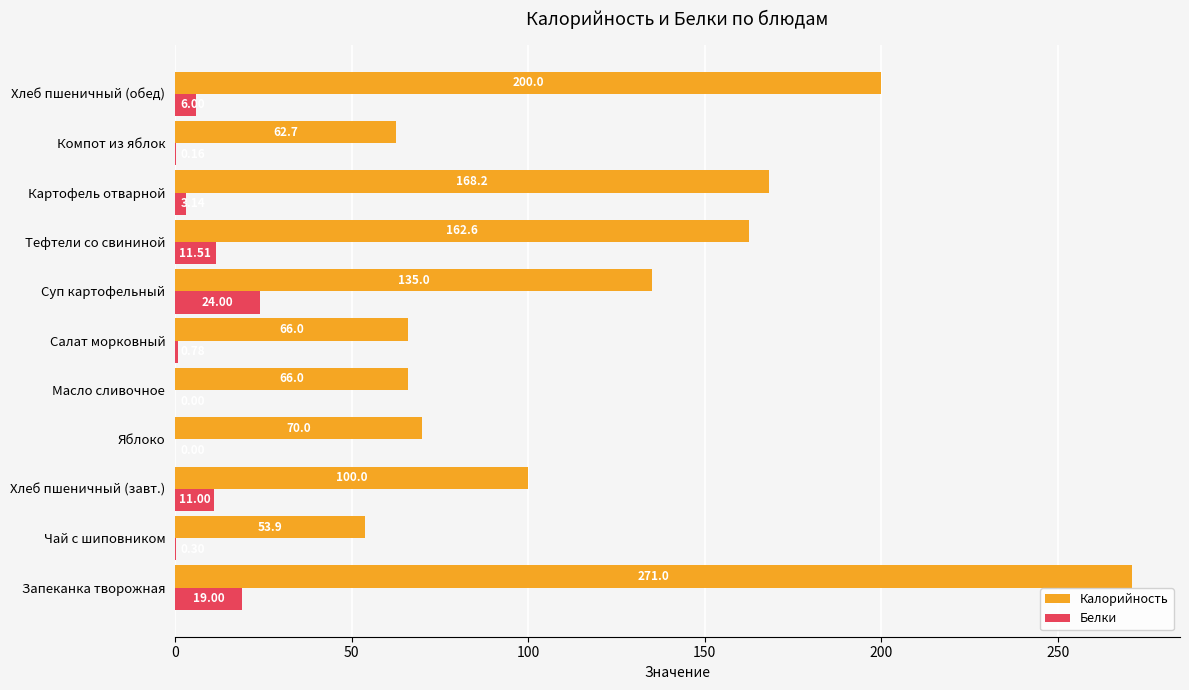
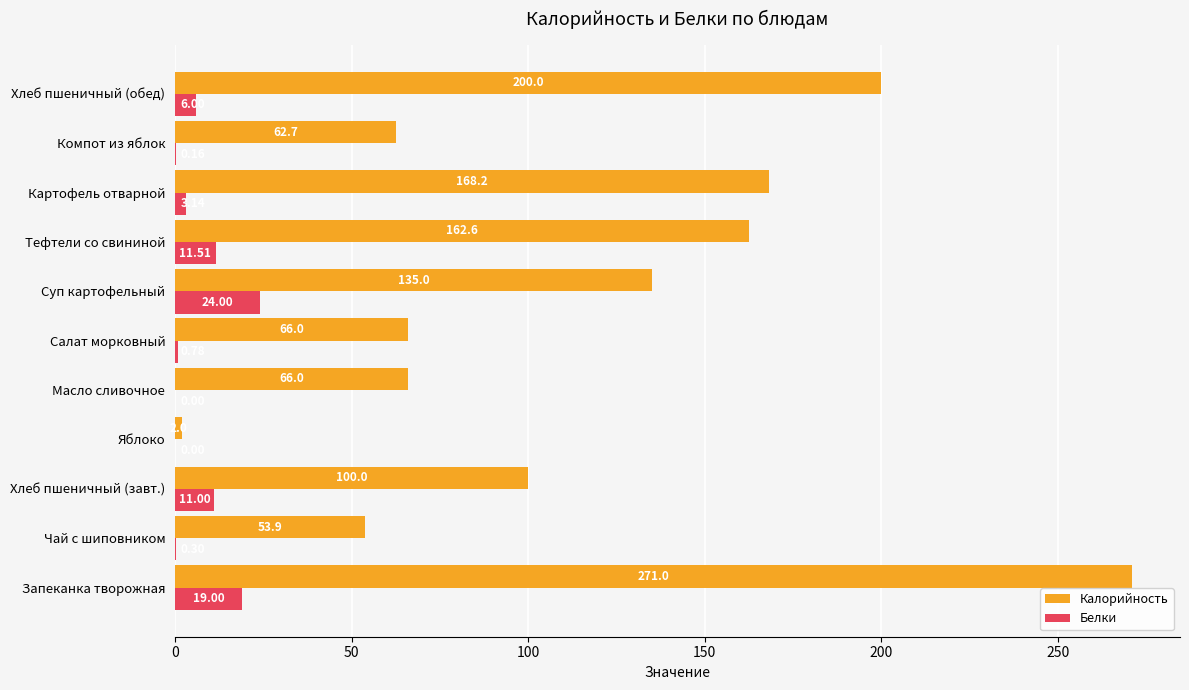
Калорийность, Яблоко: 70 -> 2
